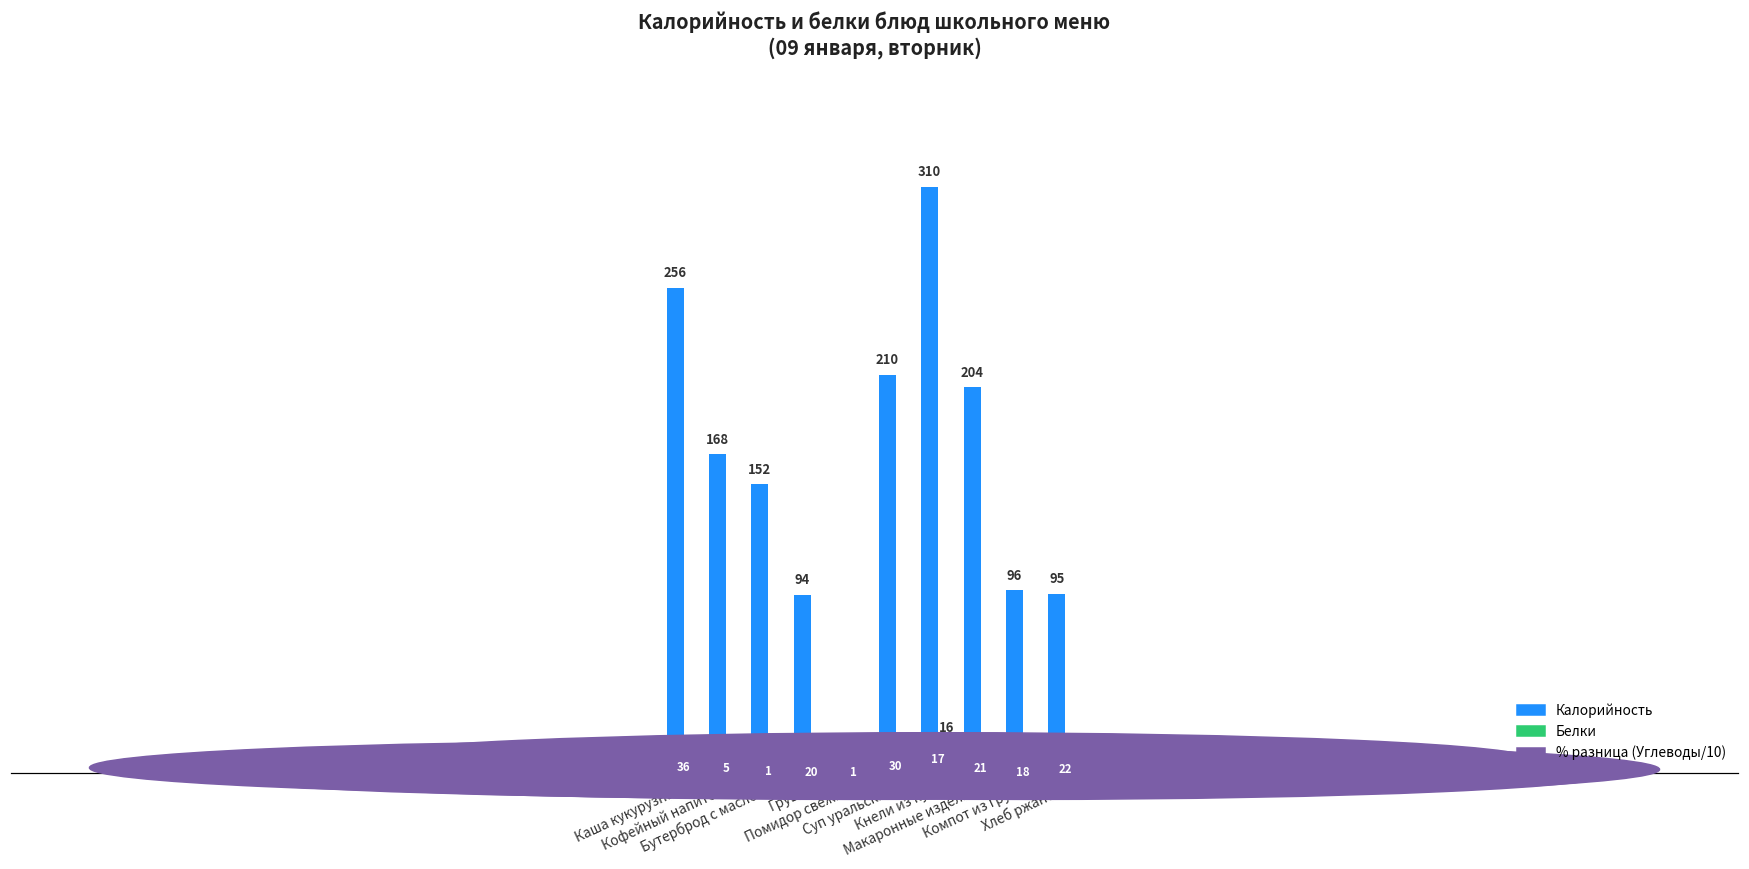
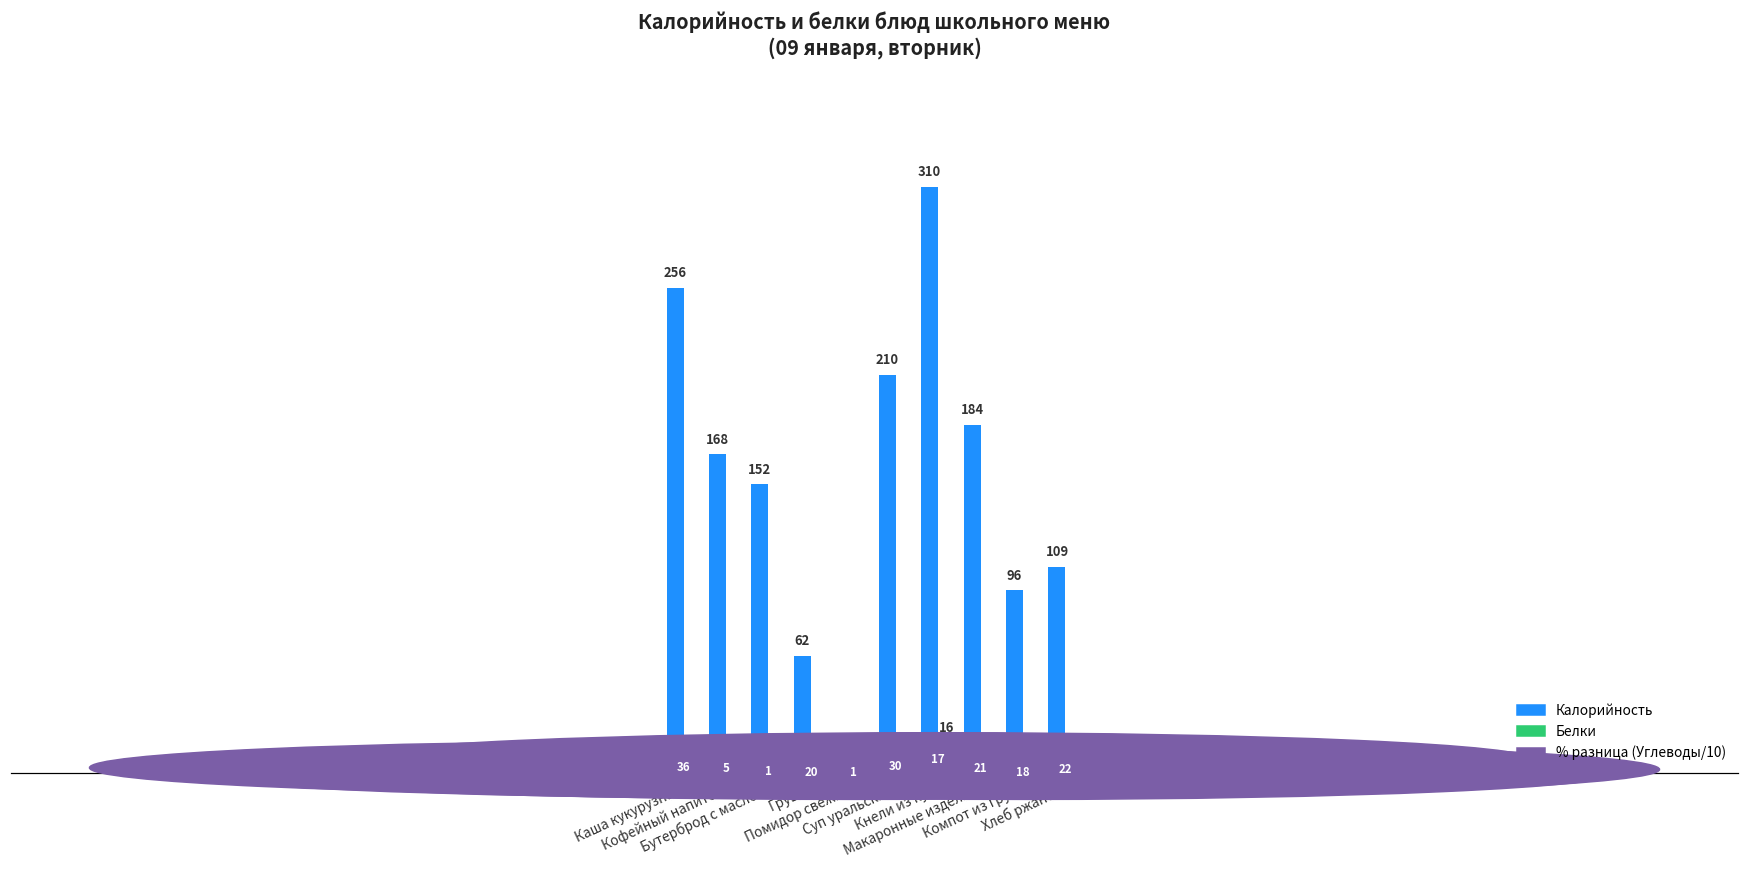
Калорийность, Груша: 94 -> 62
Калорийность, Макаронные изделия: 204 -> 184
Калорийность, Хлеб ржаной: 95 -> 109
